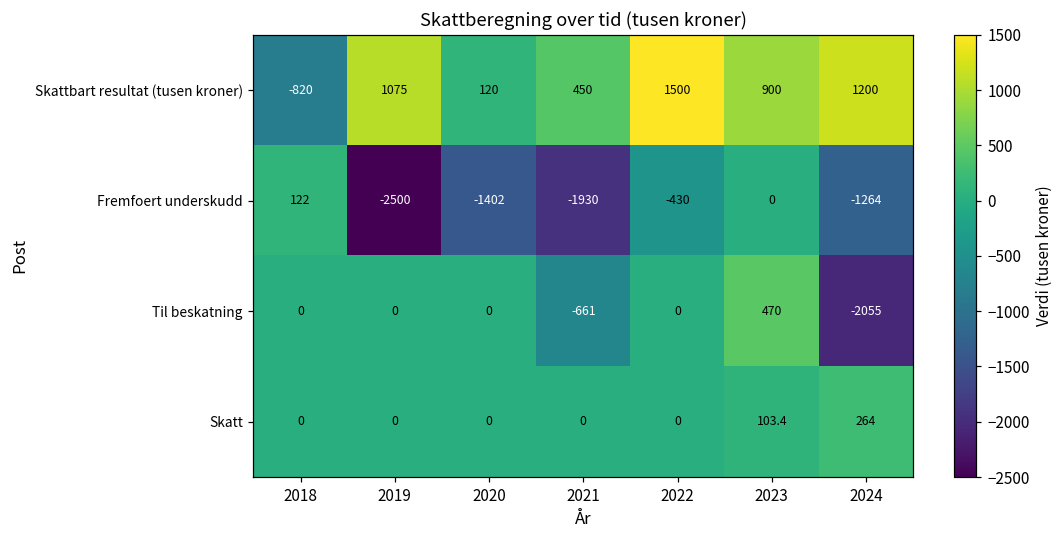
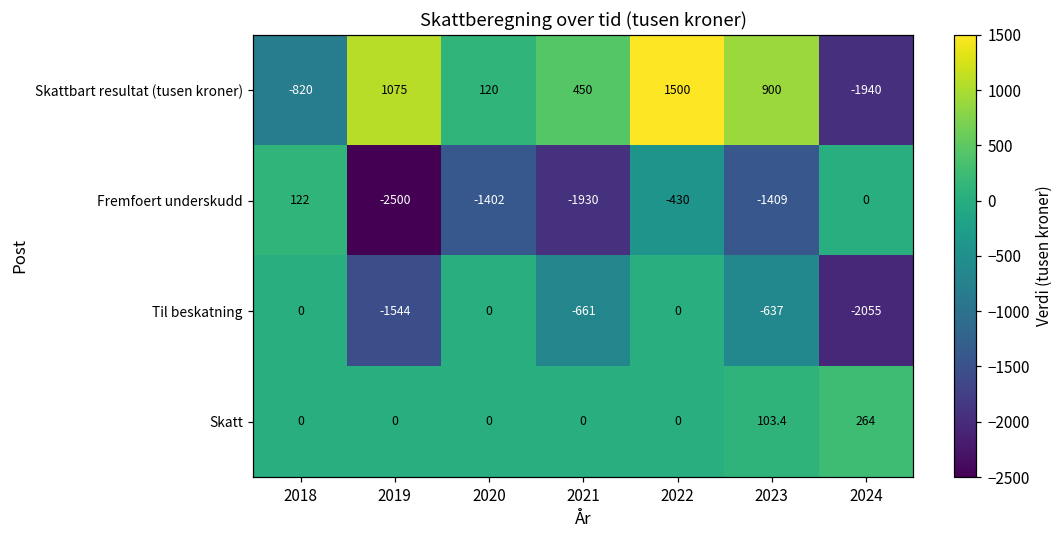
Skattbart resultat (tusen kroner), 2024: 1200 -> -1940
Fremfoert underskudd, 2023: 0 -> -1409
Fremfoert underskudd, 2024: -1264 -> 0
Til beskatning, 2019: 0 -> -1544
Til beskatning, 2023: 470 -> -637
